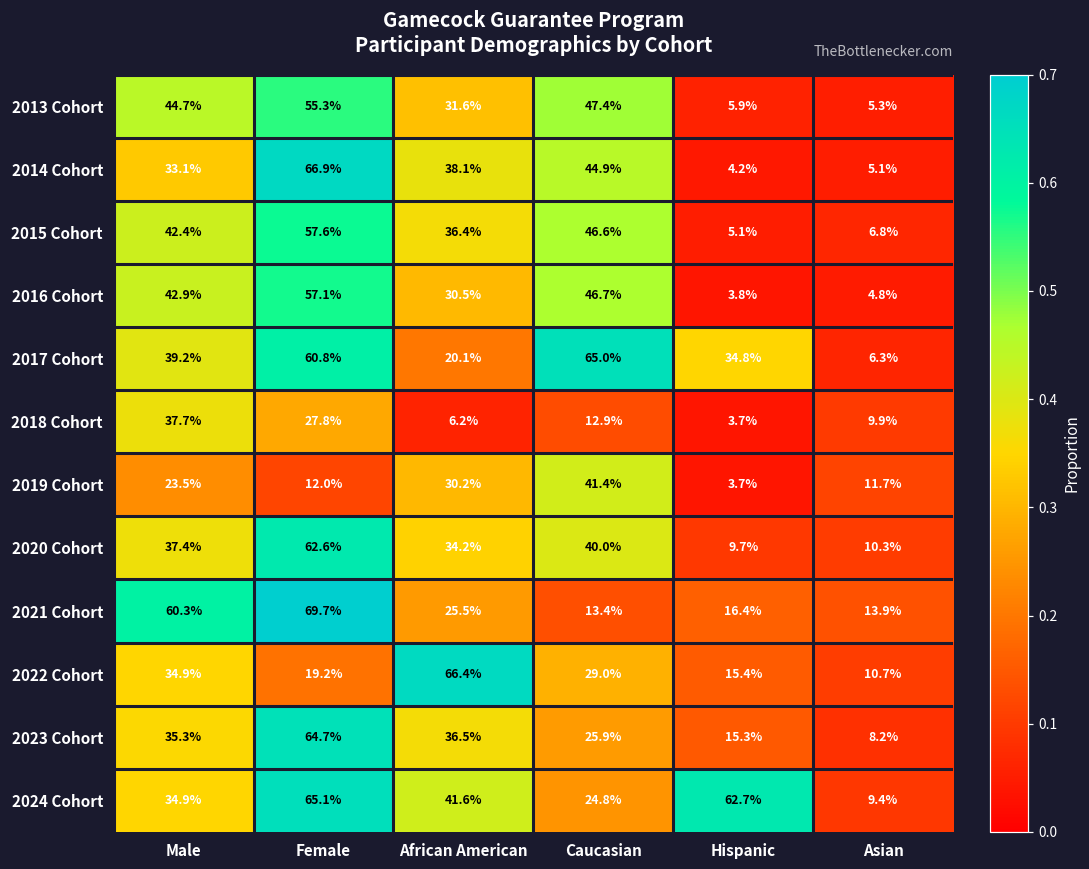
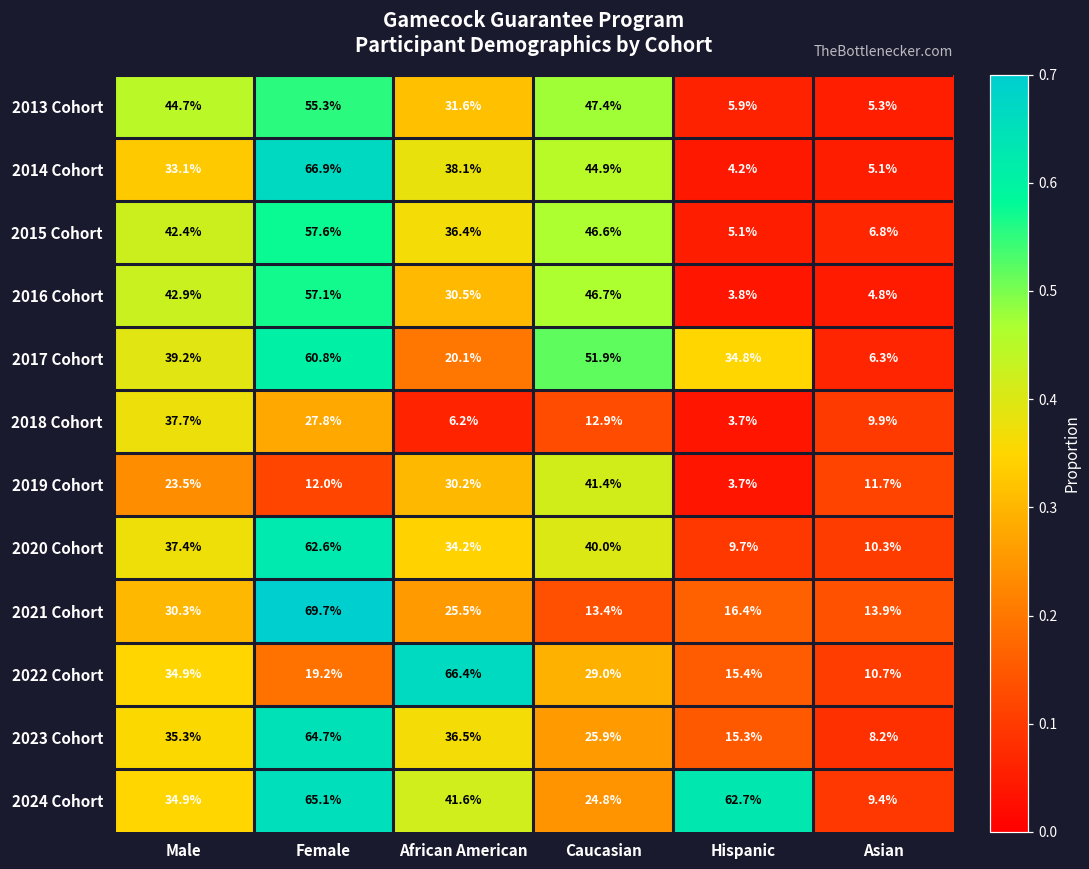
2017 Cohort, Caucasian: 65.0% -> 51.9%
2021 Cohort, Male: 60.3% -> 30.3%
